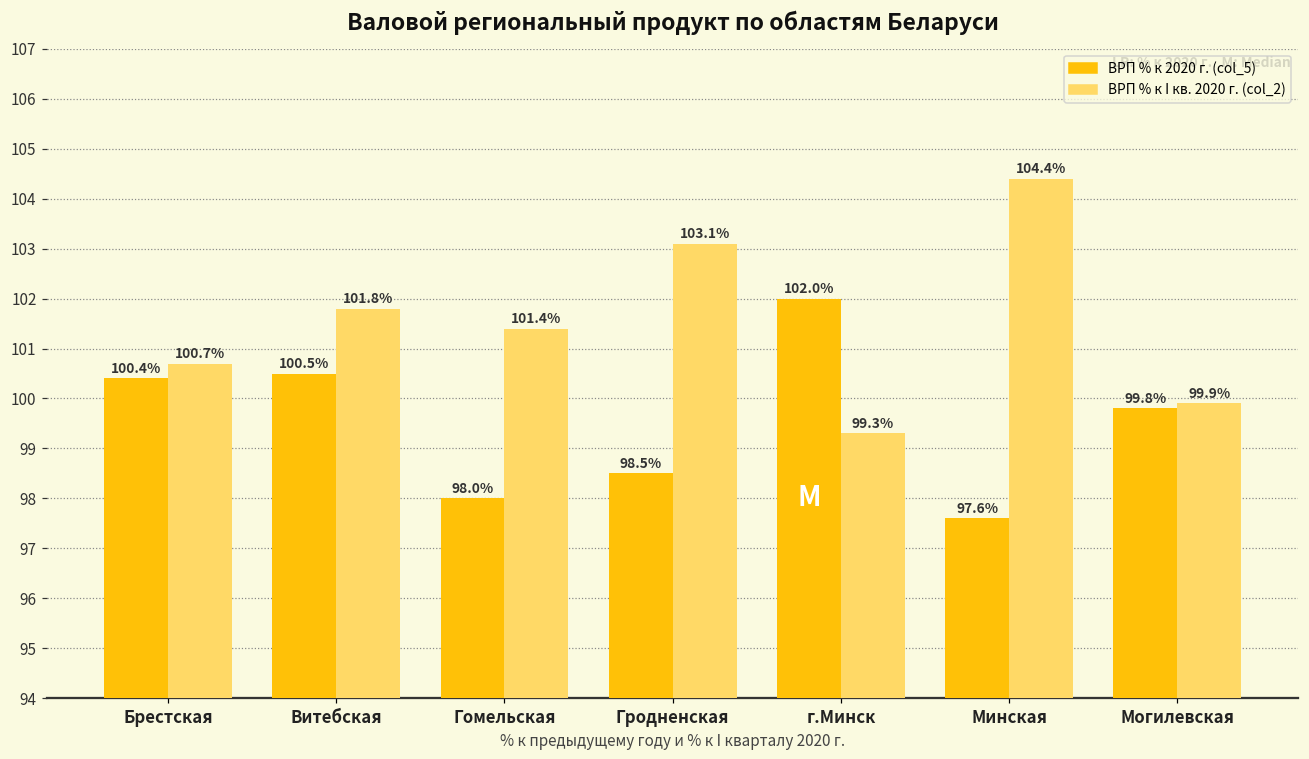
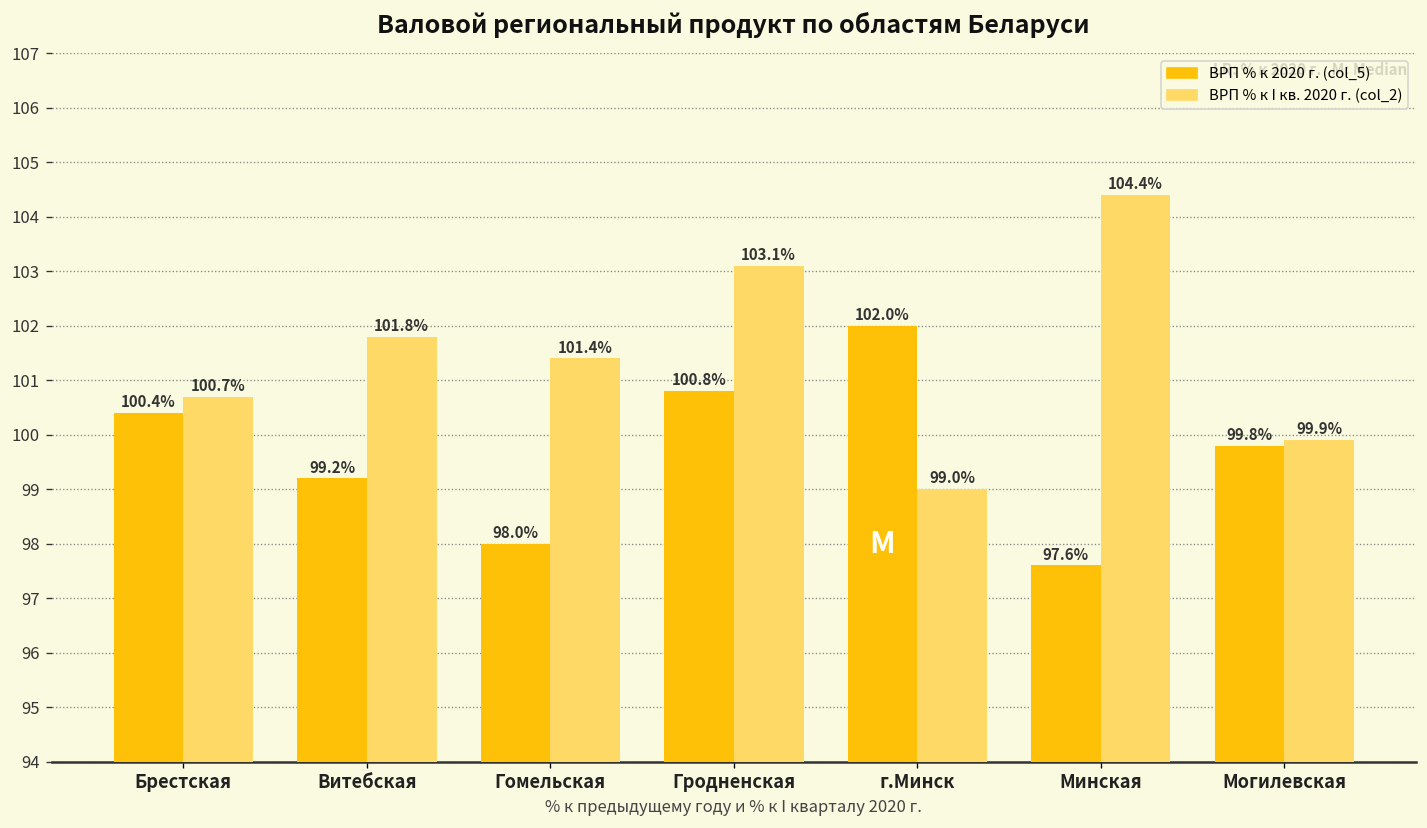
ВРП % к 2020 г. (col_5), Витебская: 100.5% -> 99.2%
ВРП % к 2020 г. (col_5), Гродненская: 98.5% -> 100.8%
ВРП % к I кв. 2020 г. (col_2), г.Минск: 99.3% -> 99.0%
